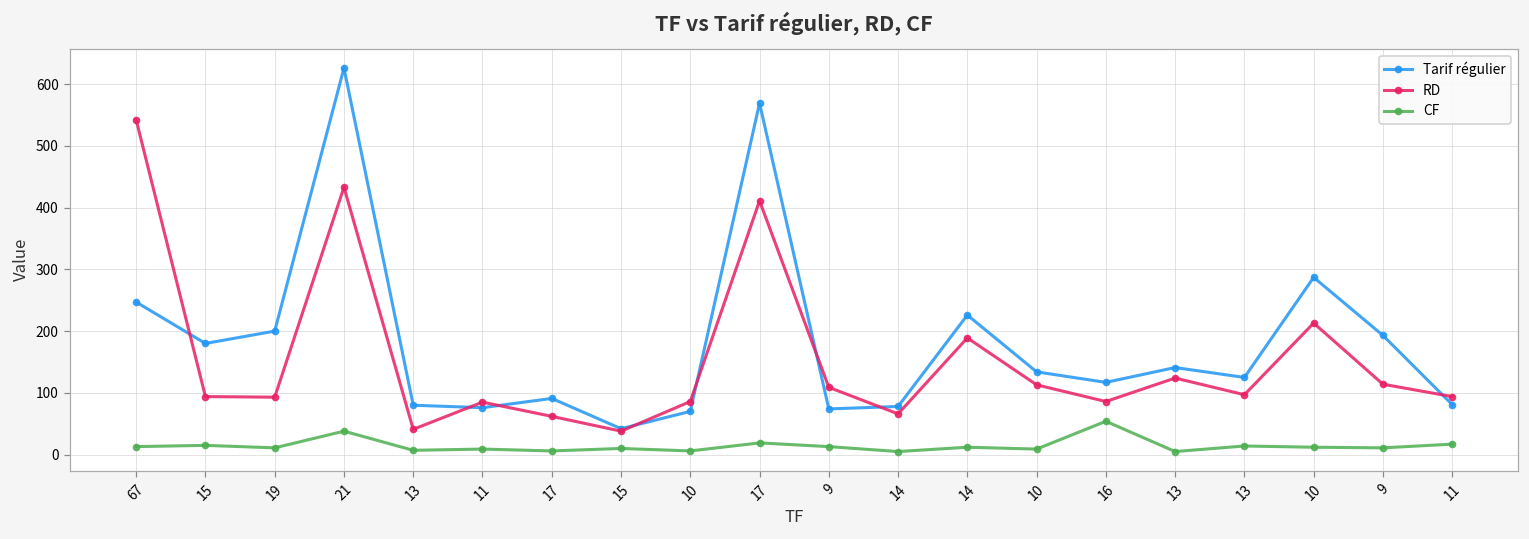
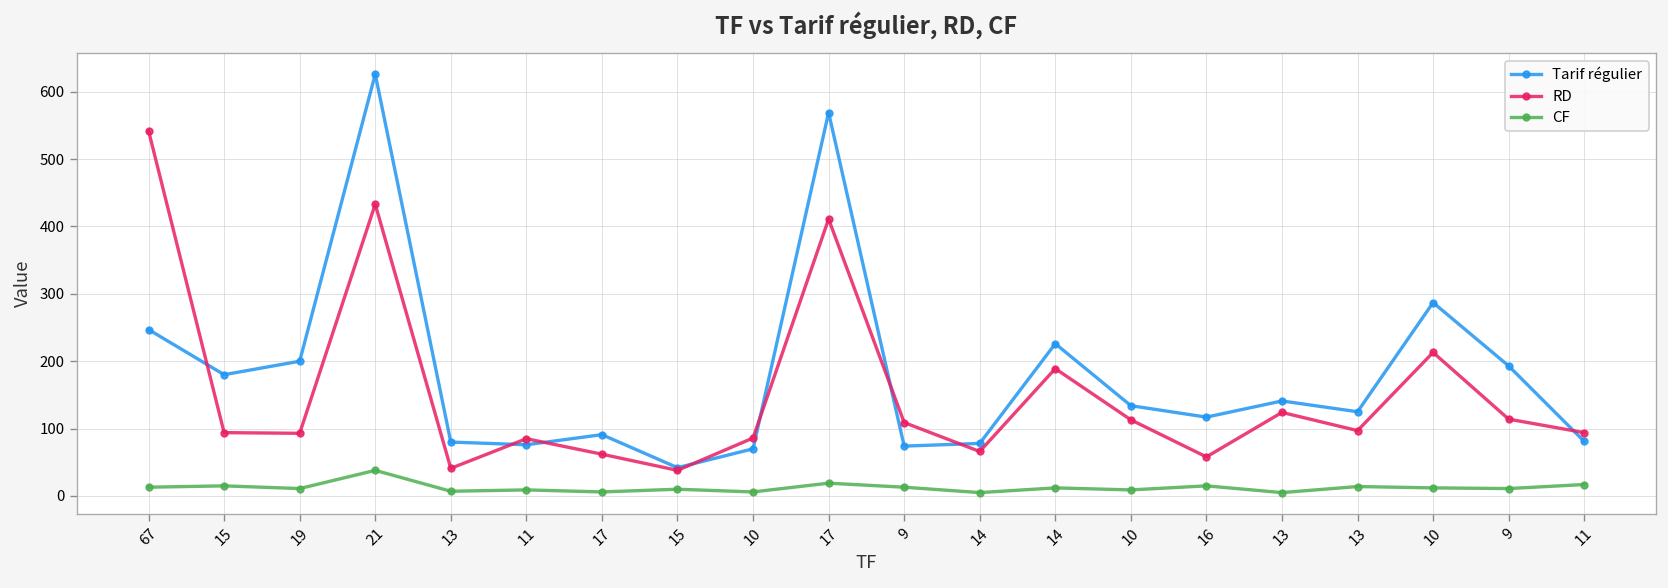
RD, 16: 90 -> 60
CF, 16: 50 -> 20
